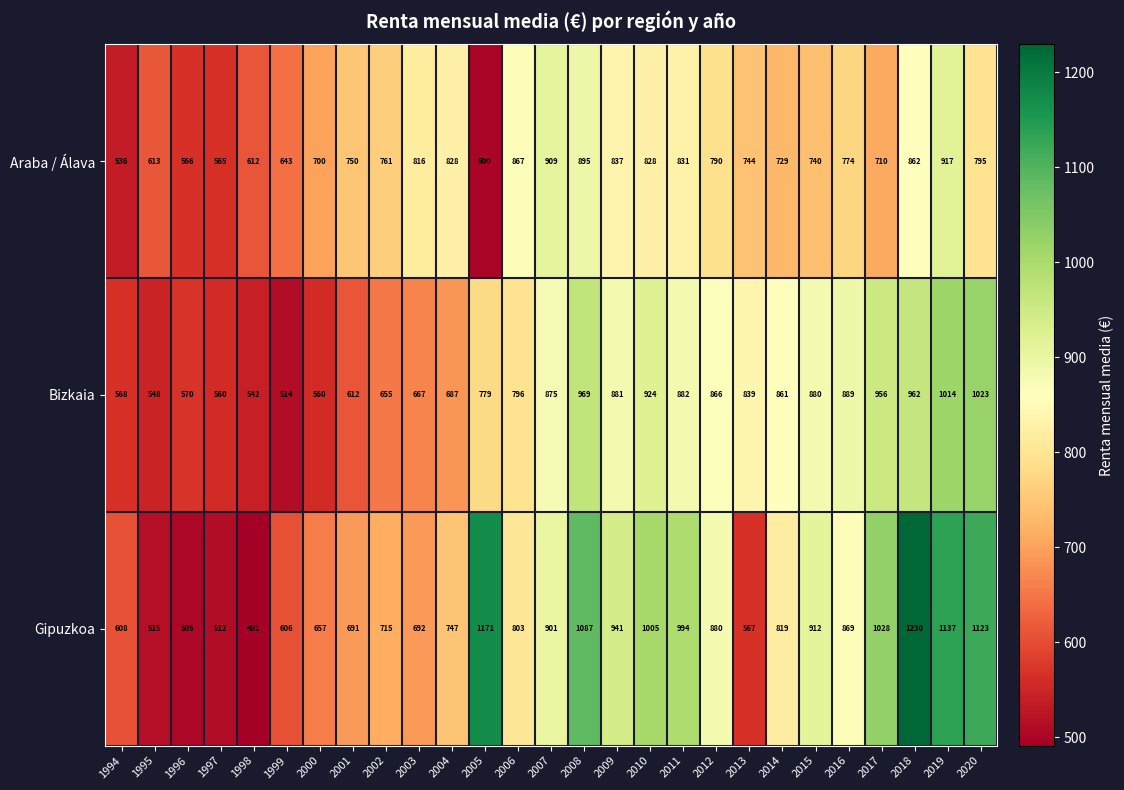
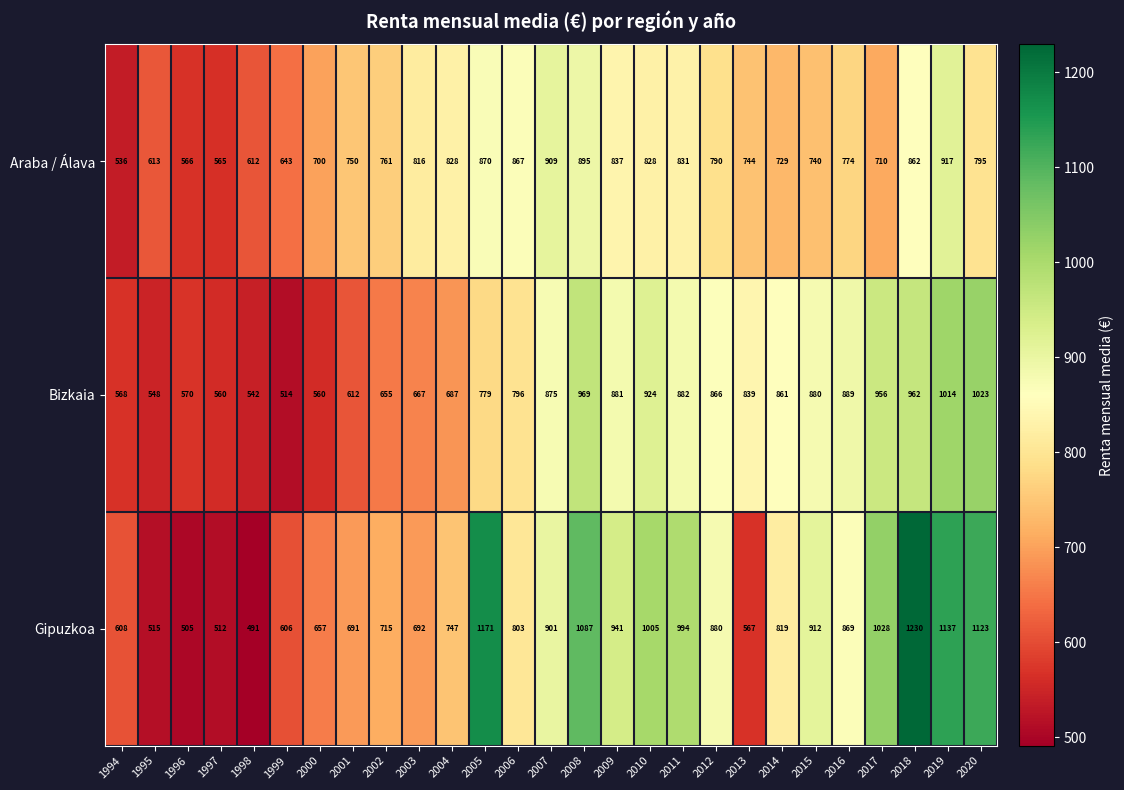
Araba / Álava, 2005: 500 -> 870
